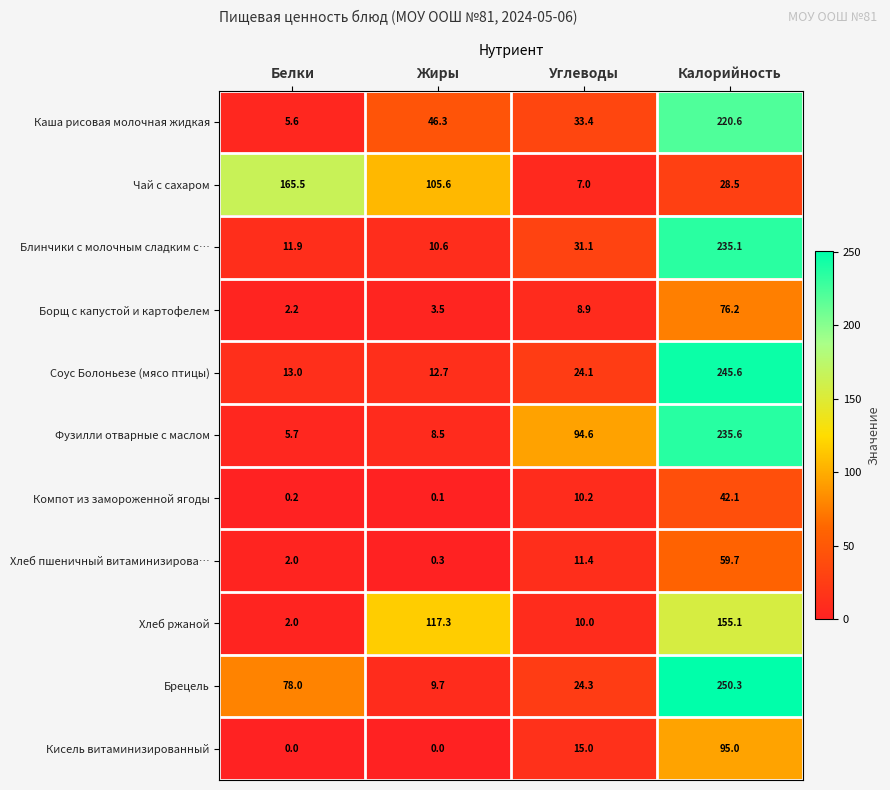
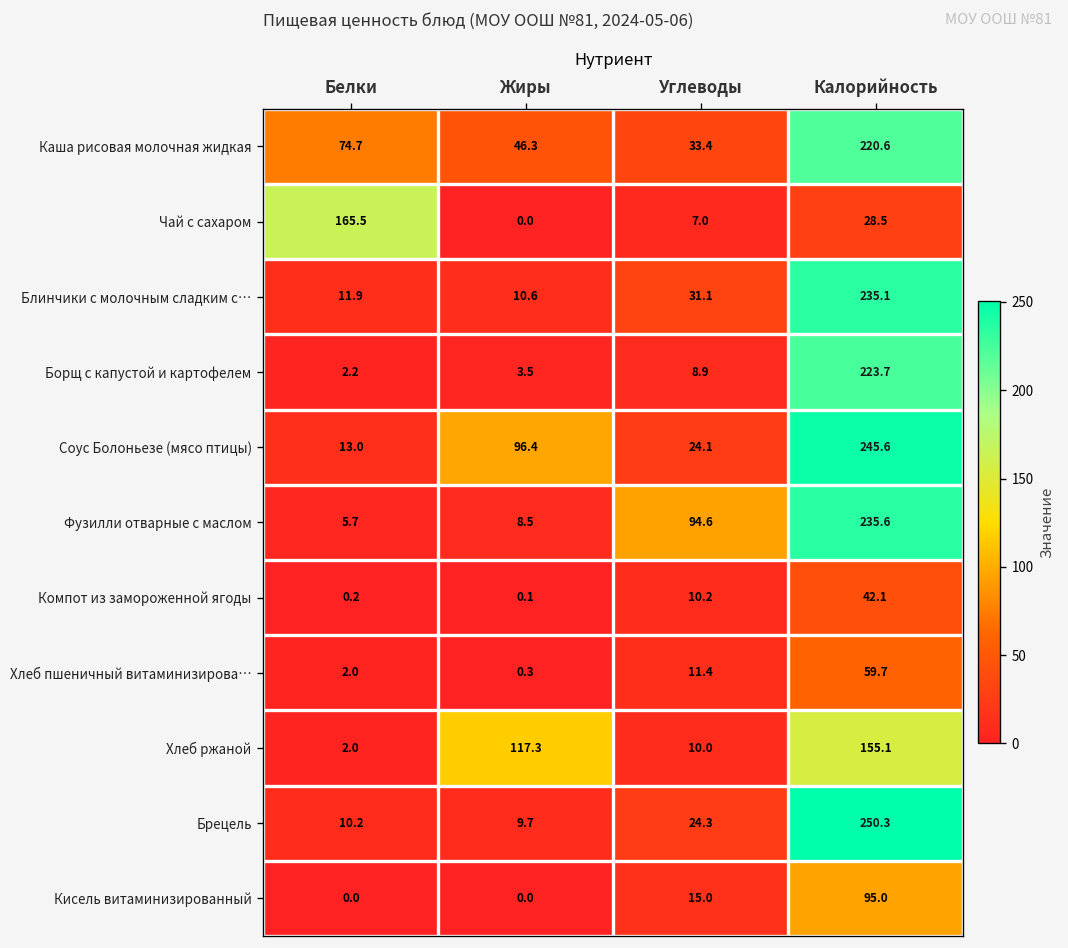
Каша рисовая молочная жидкая, Белки: 5.6 -> 74.7
Чай с сахаром, Жиры: 105.6 -> 0.0
Борщ с капустой и картофелем, Калорийность: 76.2 -> 223.7
Соус Болоньезе (мясо птицы), Жиры: 12.7 -> 96.4
Брецель, Белки: 78.0 -> 10.2
